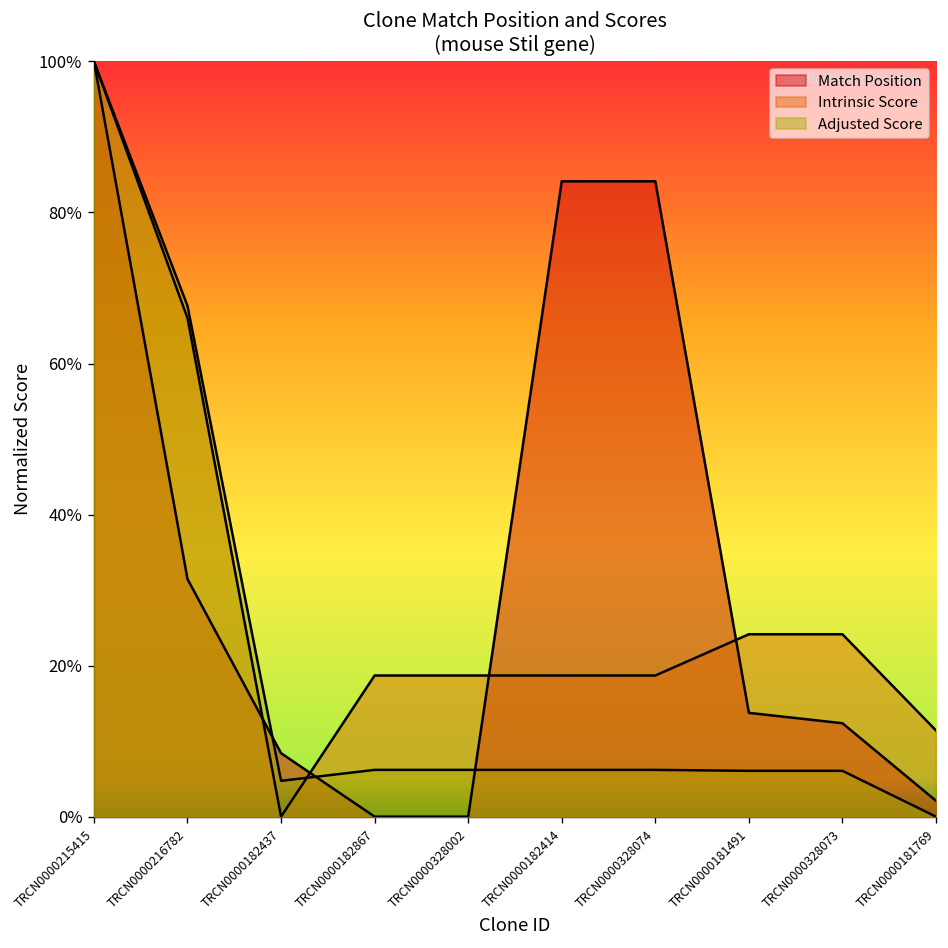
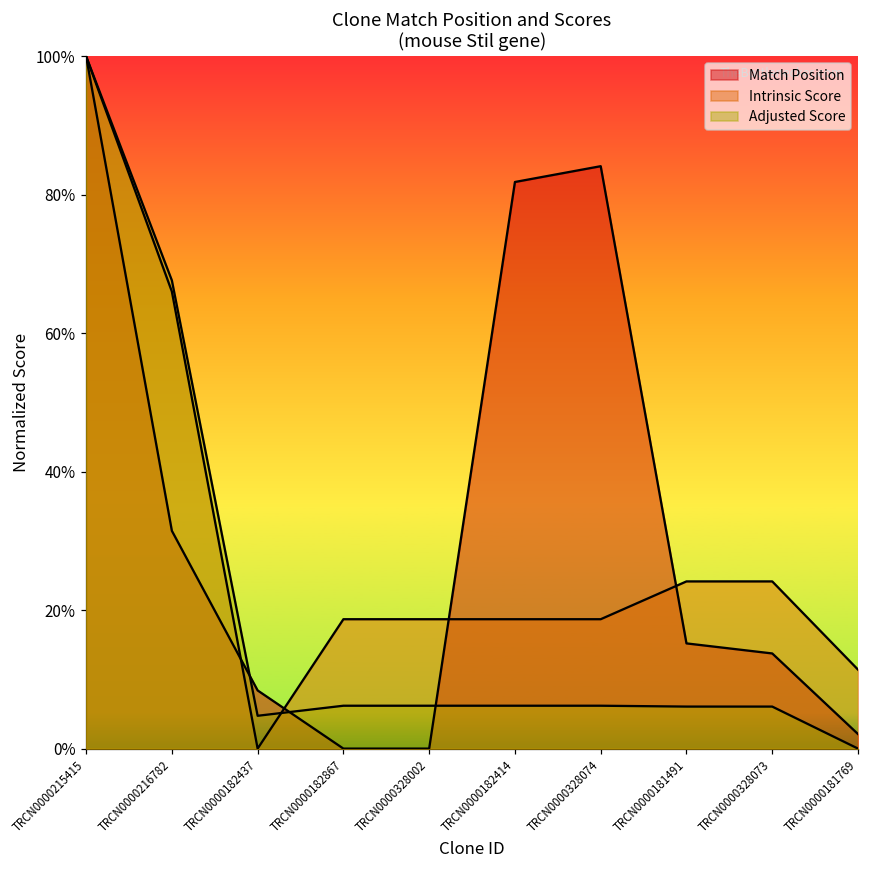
Match Position, TRCN0000182414: 84% -> 82%
Match Position, TRCN0000181491: 14% -> 15%
Match Position, TRCN0000328073: 12% -> 14%
